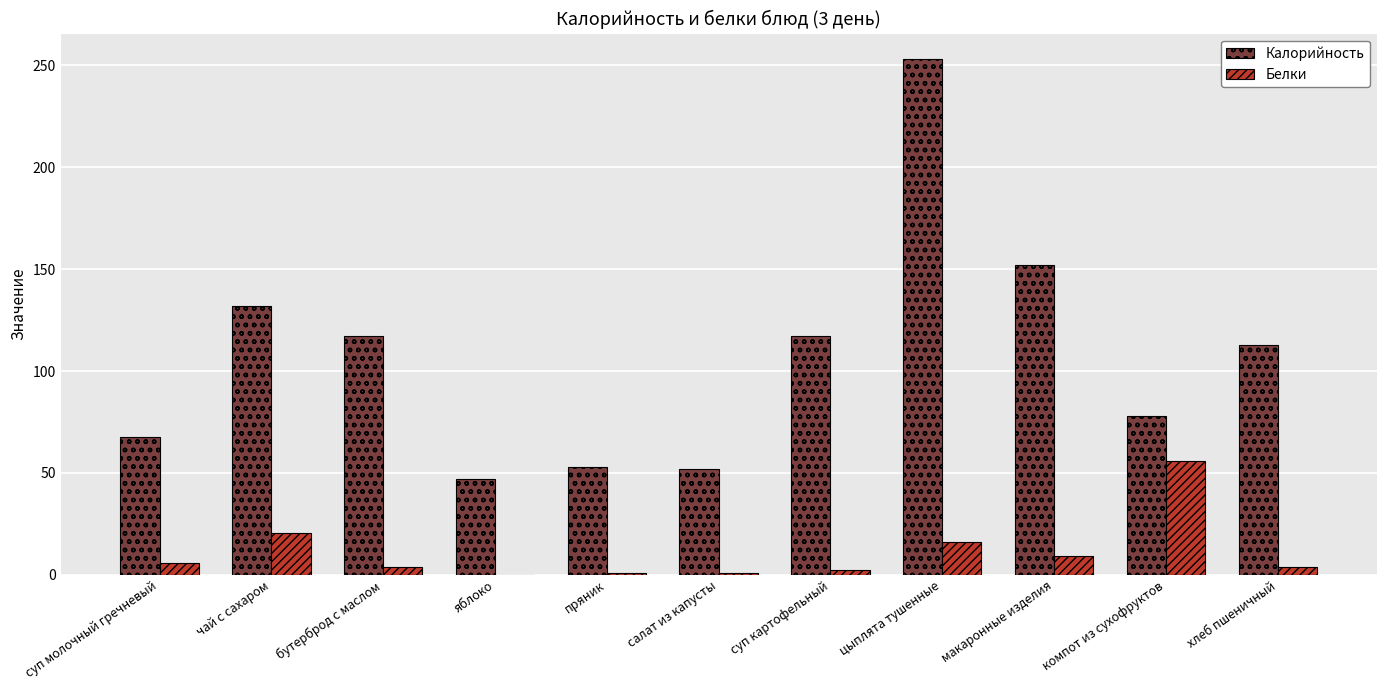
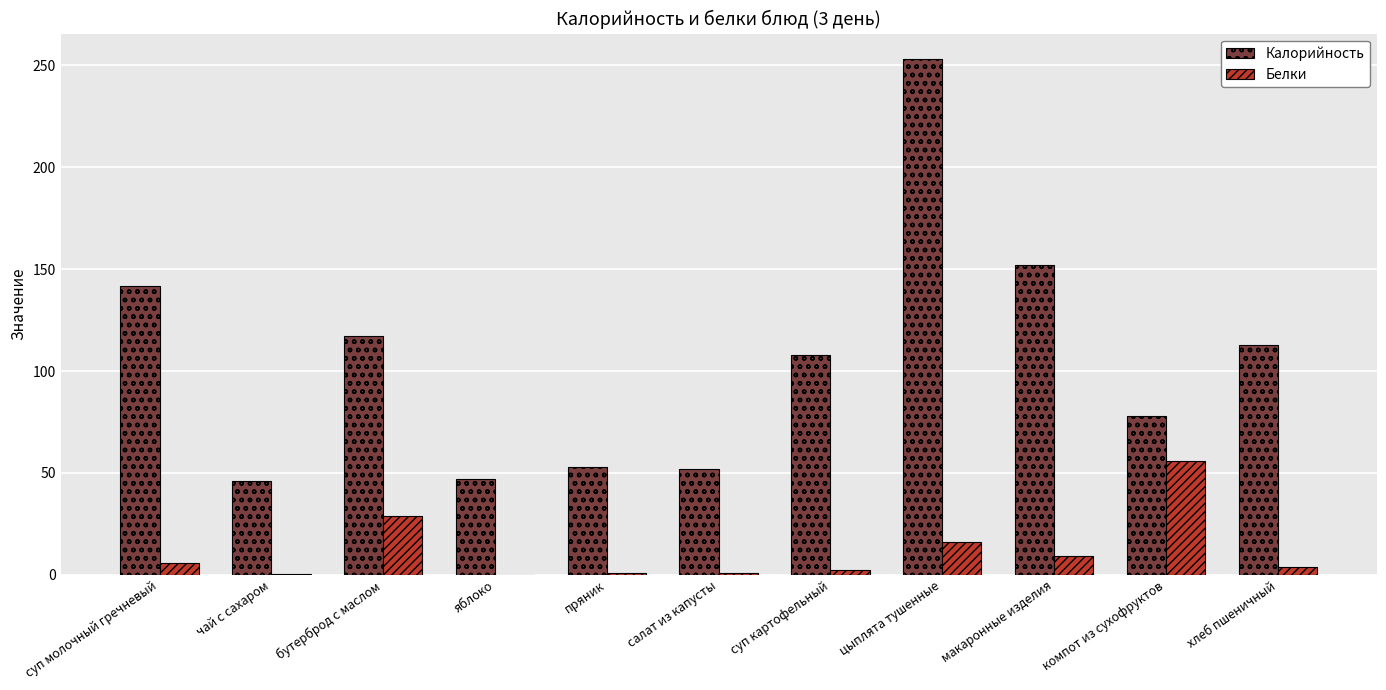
Калорийность, суп молочный гречневый: 67 -> 142
Калорийность, чай с сахаром: 132 -> 46
Белки, чай с сахаром: 20 -> 0
Белки, бутерброд с маслом: 4 -> 29
Калорийность, суп картофельный: 117 -> 108
